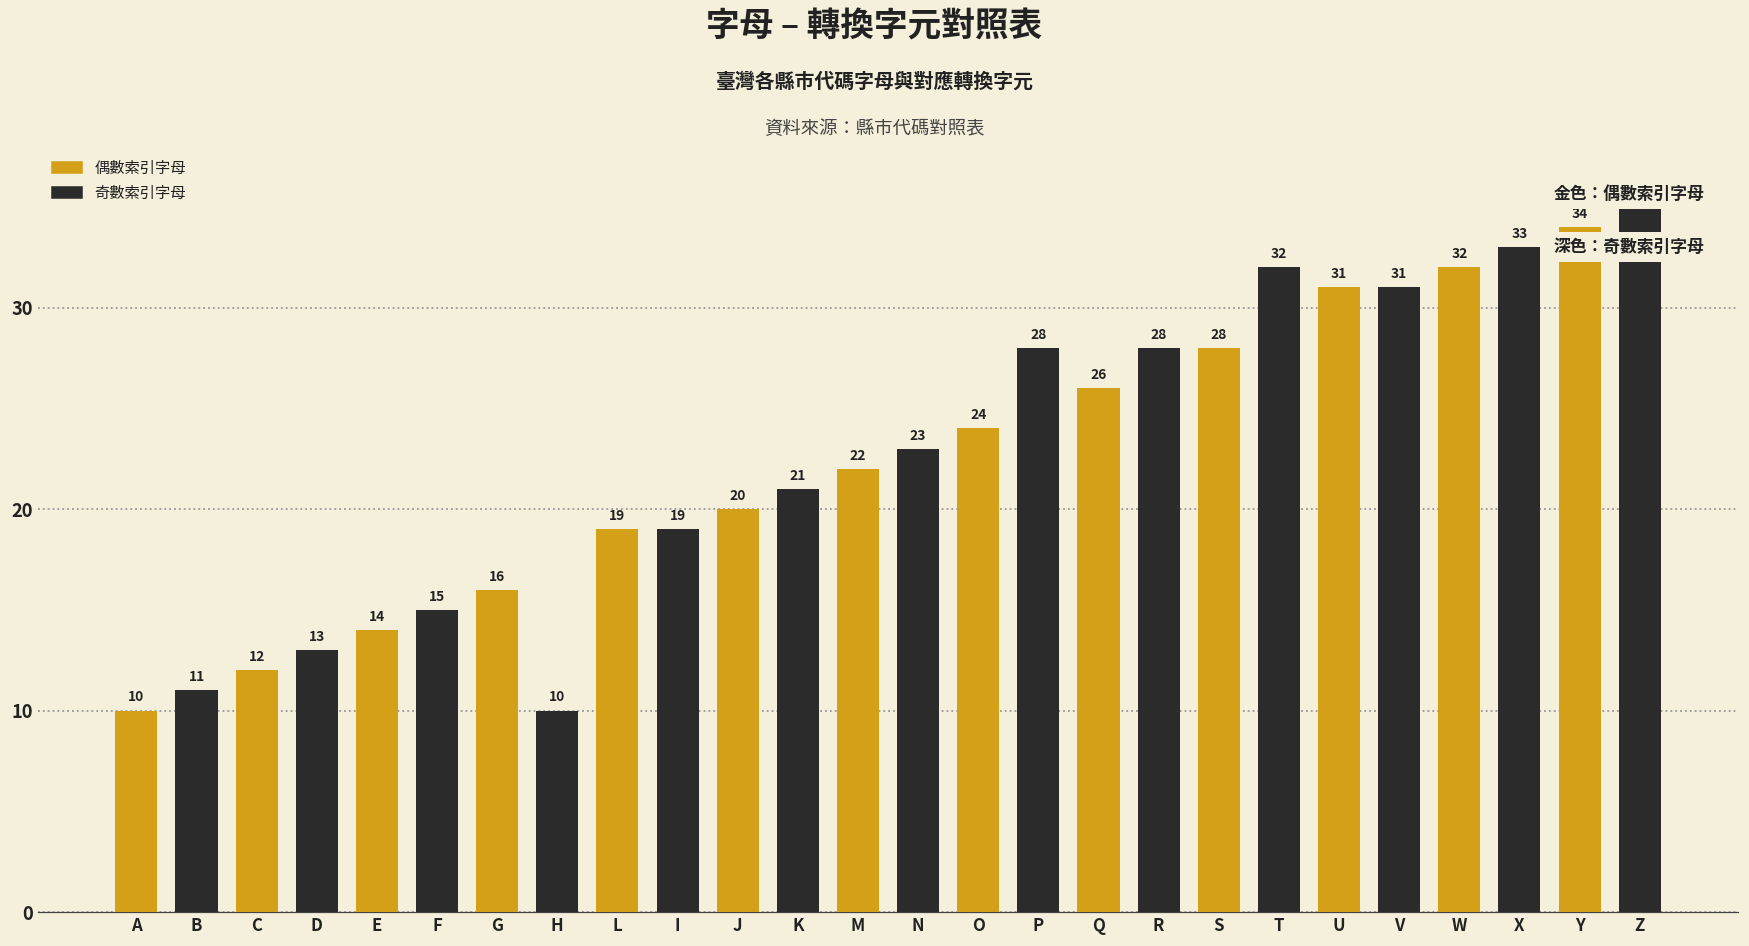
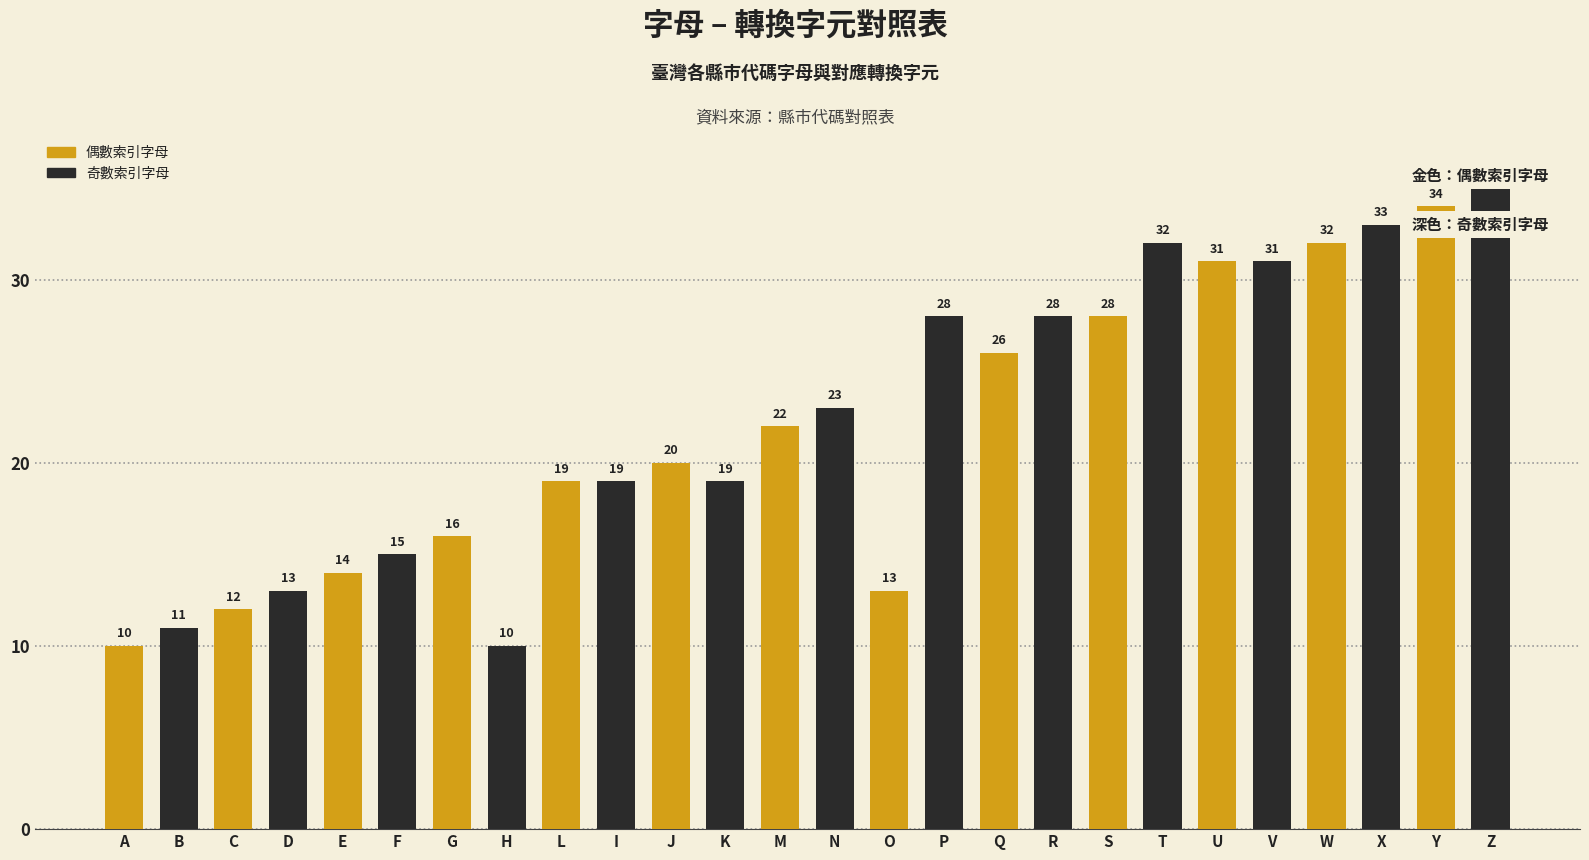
K: 21 -> 19
O: 24 -> 13
